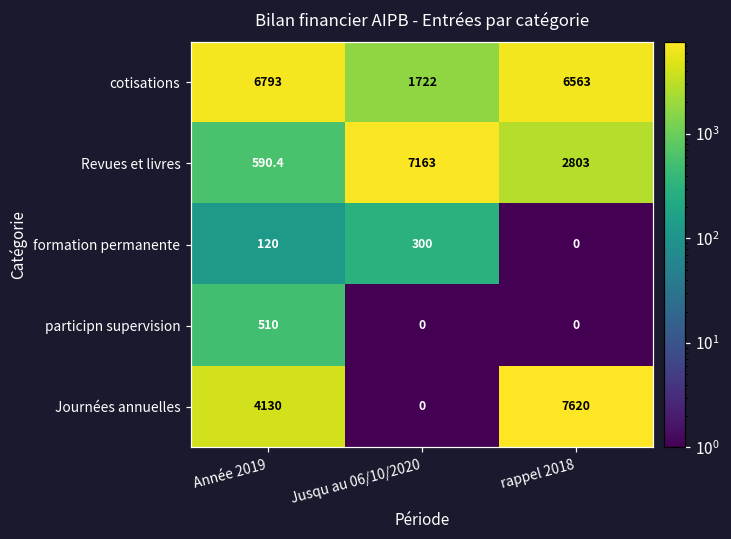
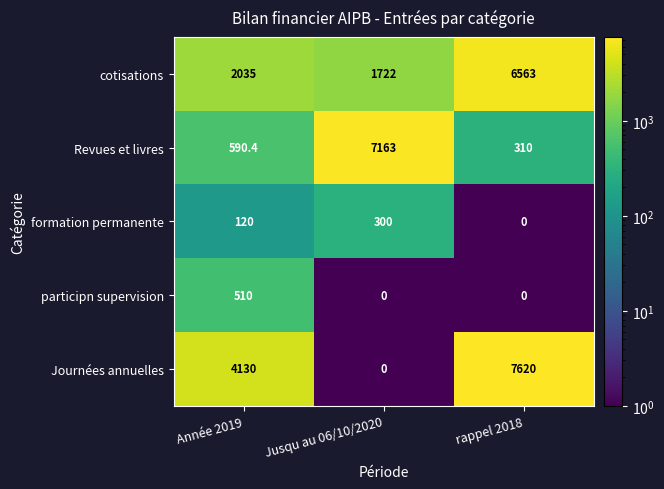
cotisations, Année 2019: 6793 -> 2035
Revues et livres, rappel 2018: 2803 -> 310
